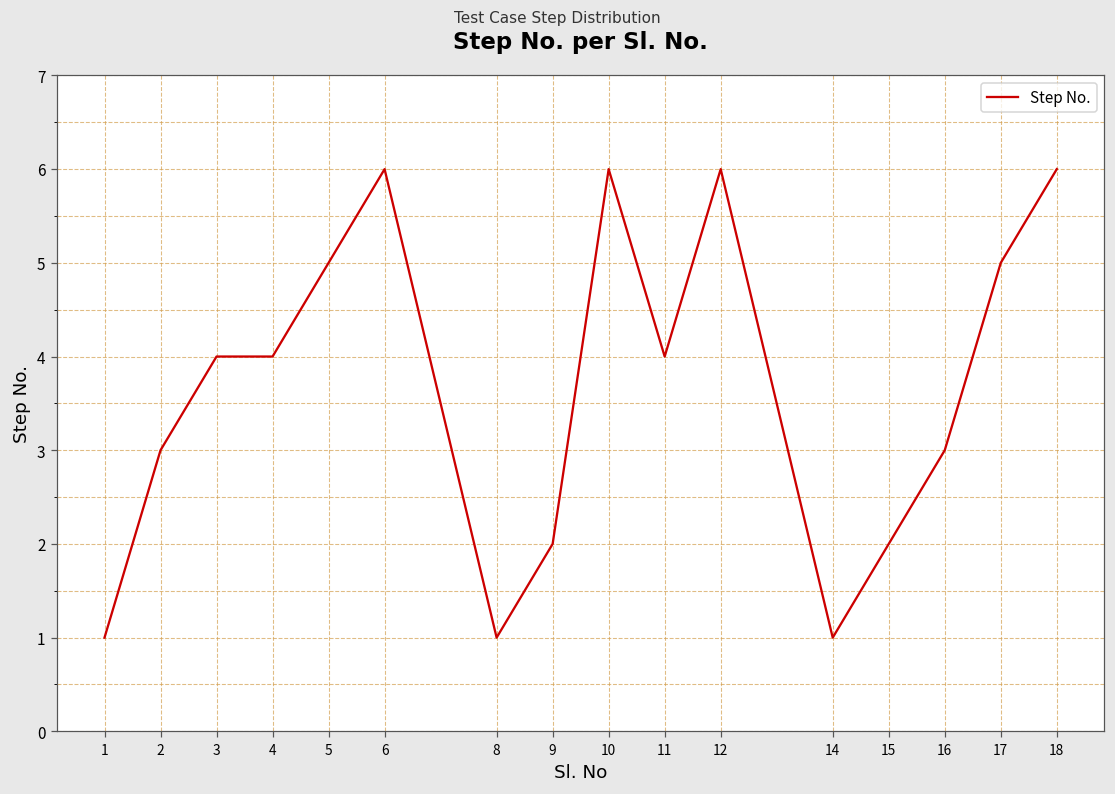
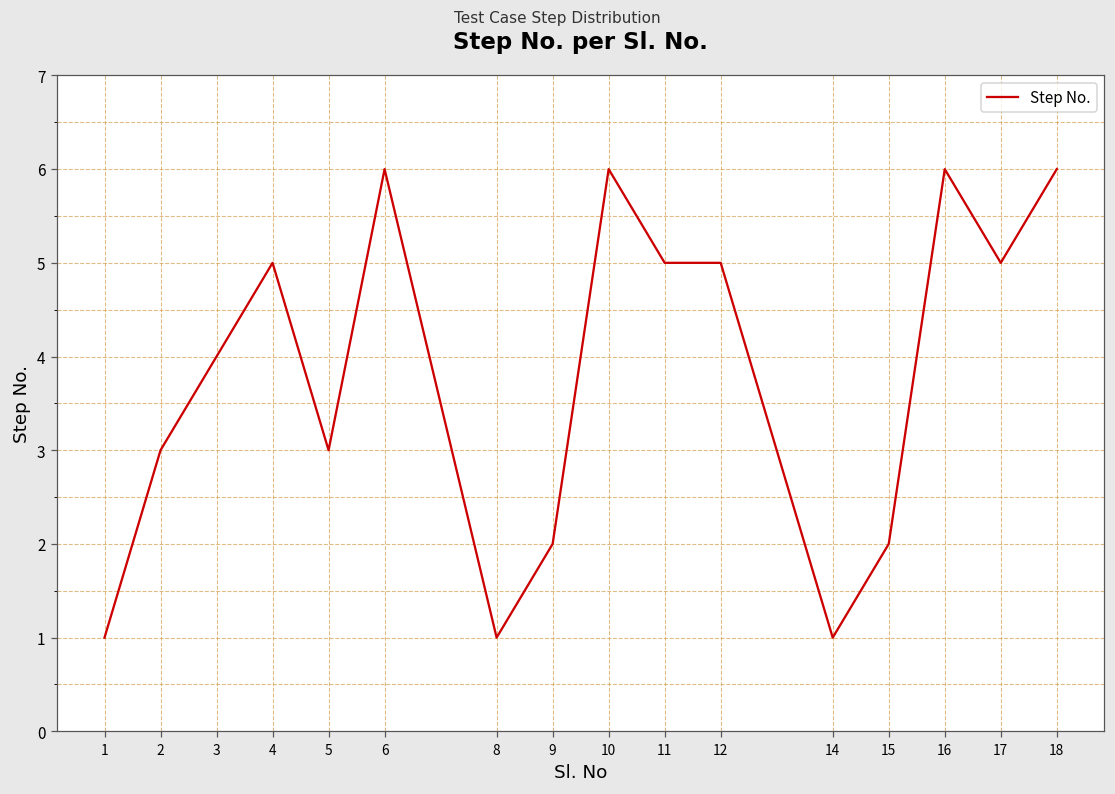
4: 4 -> 5
5: 5 -> 3
11: 4 -> 5
12: 6 -> 5
16: 3 -> 6
